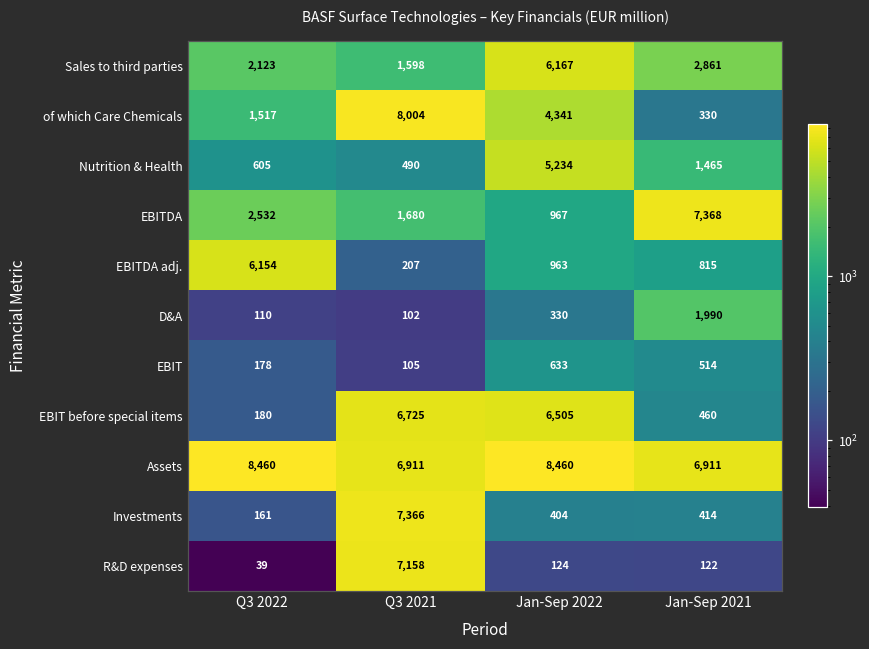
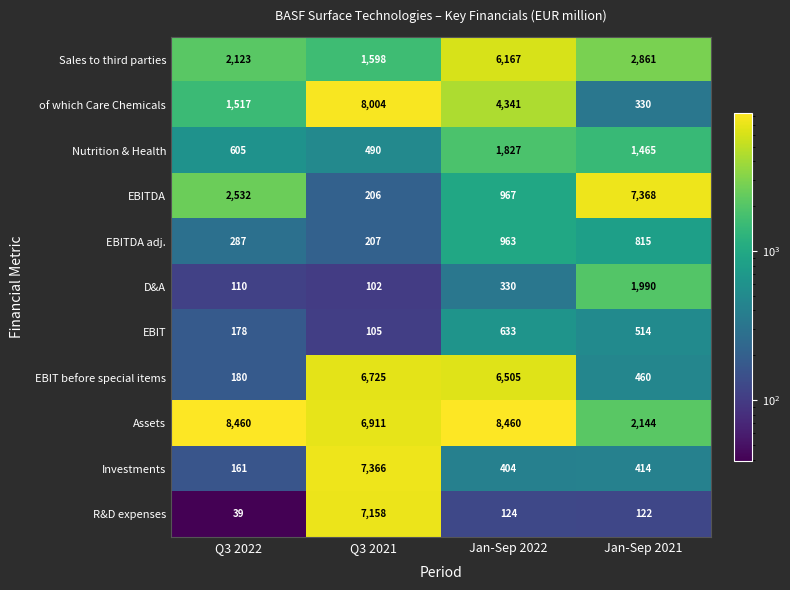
Nutrition & Health, Jan-Sep 2022: 5,234 -> 1,827
EBITDA, Q3 2021: 1,680 -> 206
EBITDA adj., Q3 2022: 6,154 -> 287
Assets, Jan-Sep 2021: 6,911 -> 2,144
